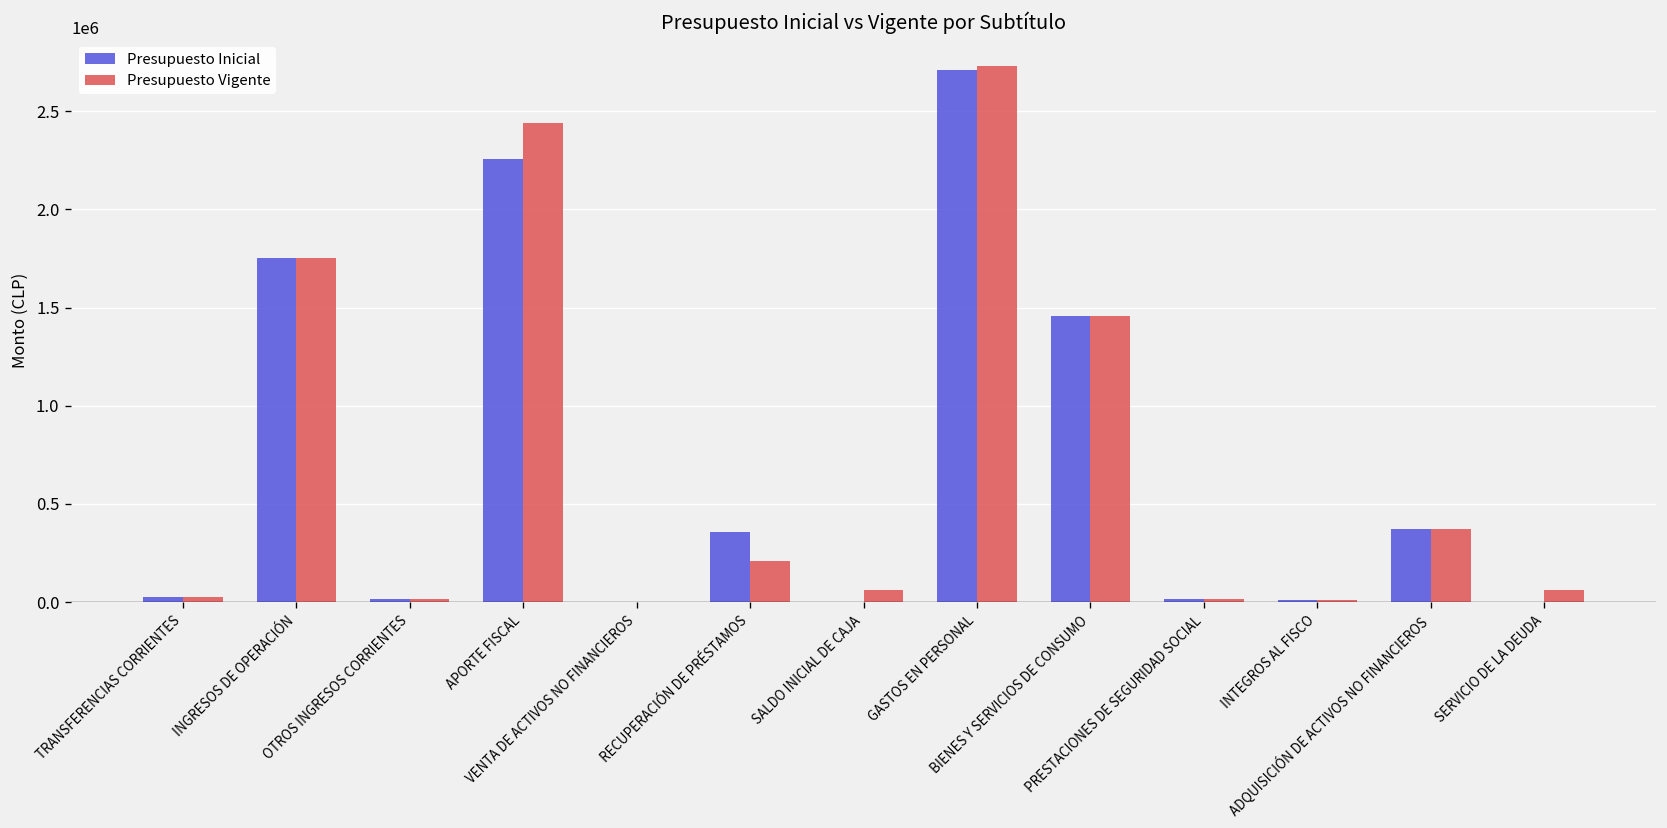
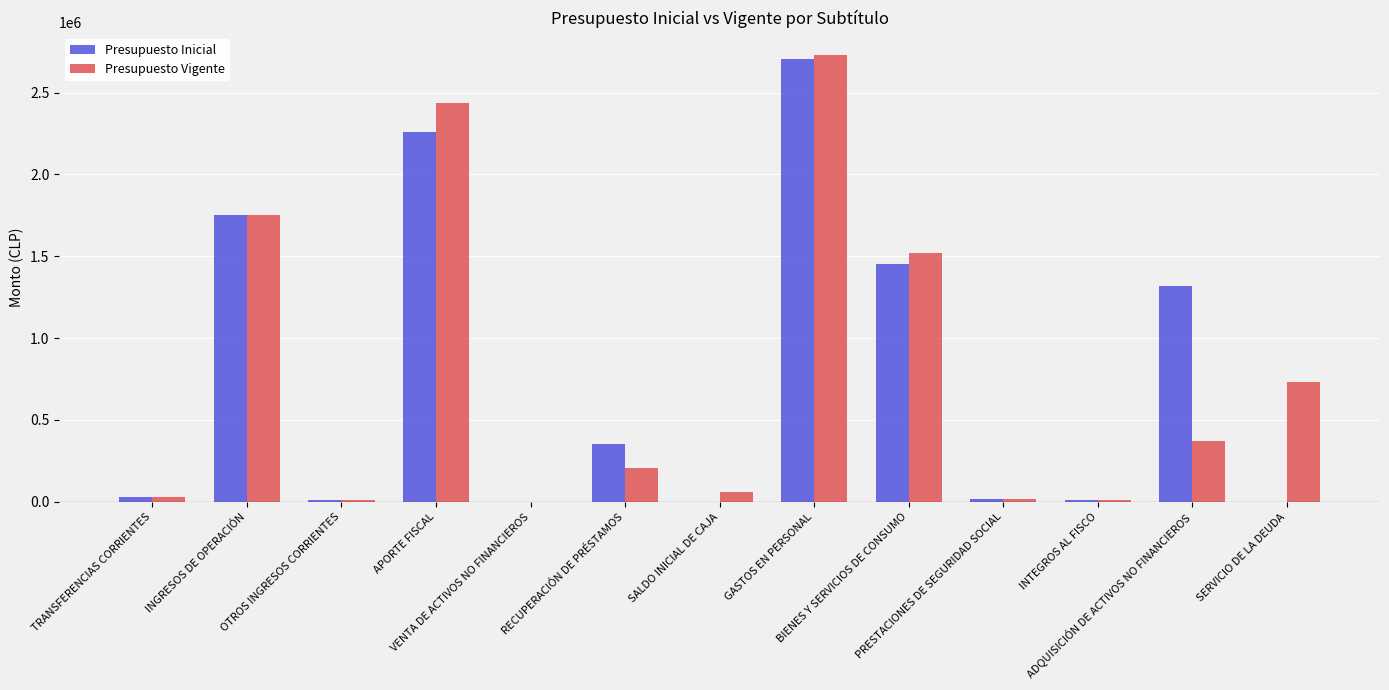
Presupuesto Vigente, BIENES Y SERVICIOS DE CONSUMO: 1460000 -> 1520000
Presupuesto Inicial, ADQUISICIÓN DE ACTIVOS NO FINANCIEROS: 370000 -> 1320000
Presupuesto Vigente, SERVICIO DE LA DEUDA: 60000 -> 730000
